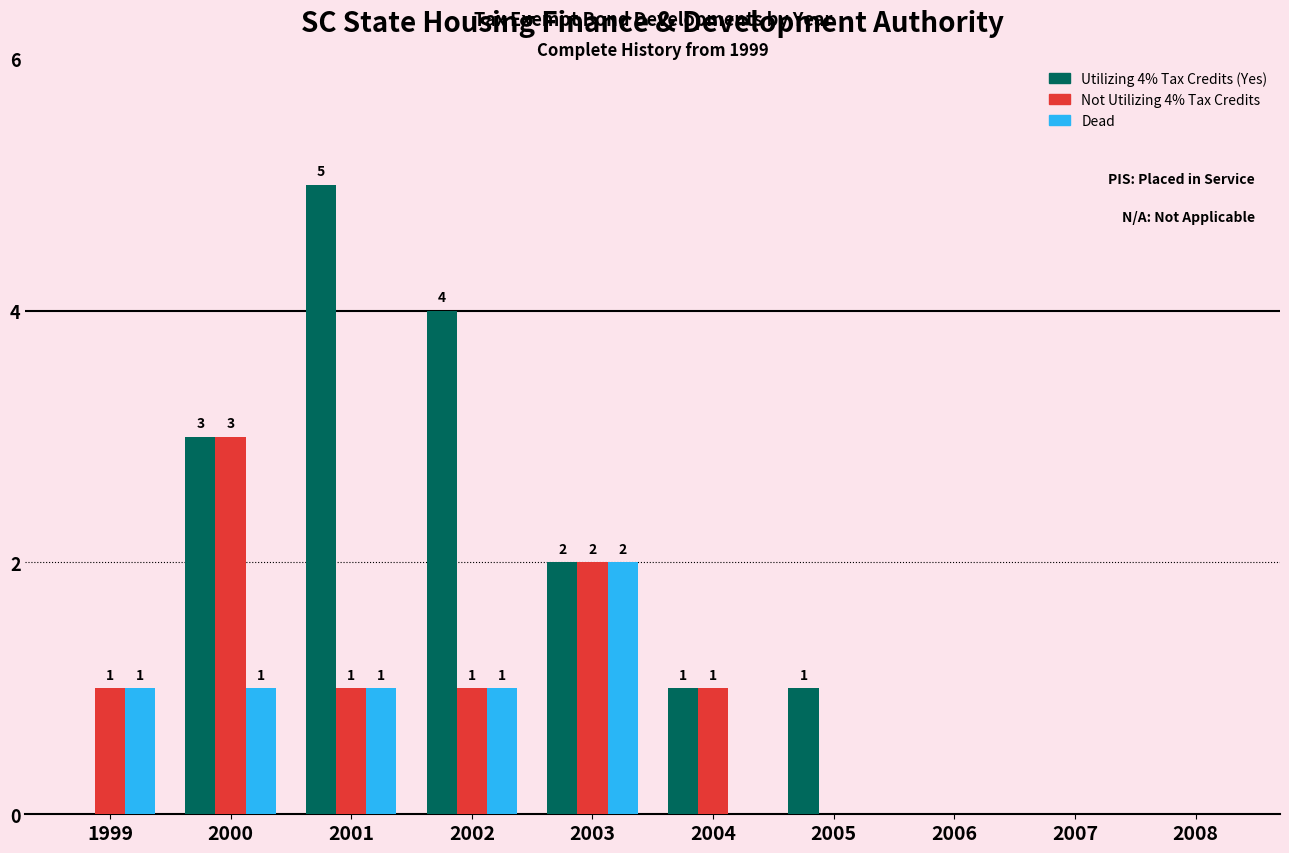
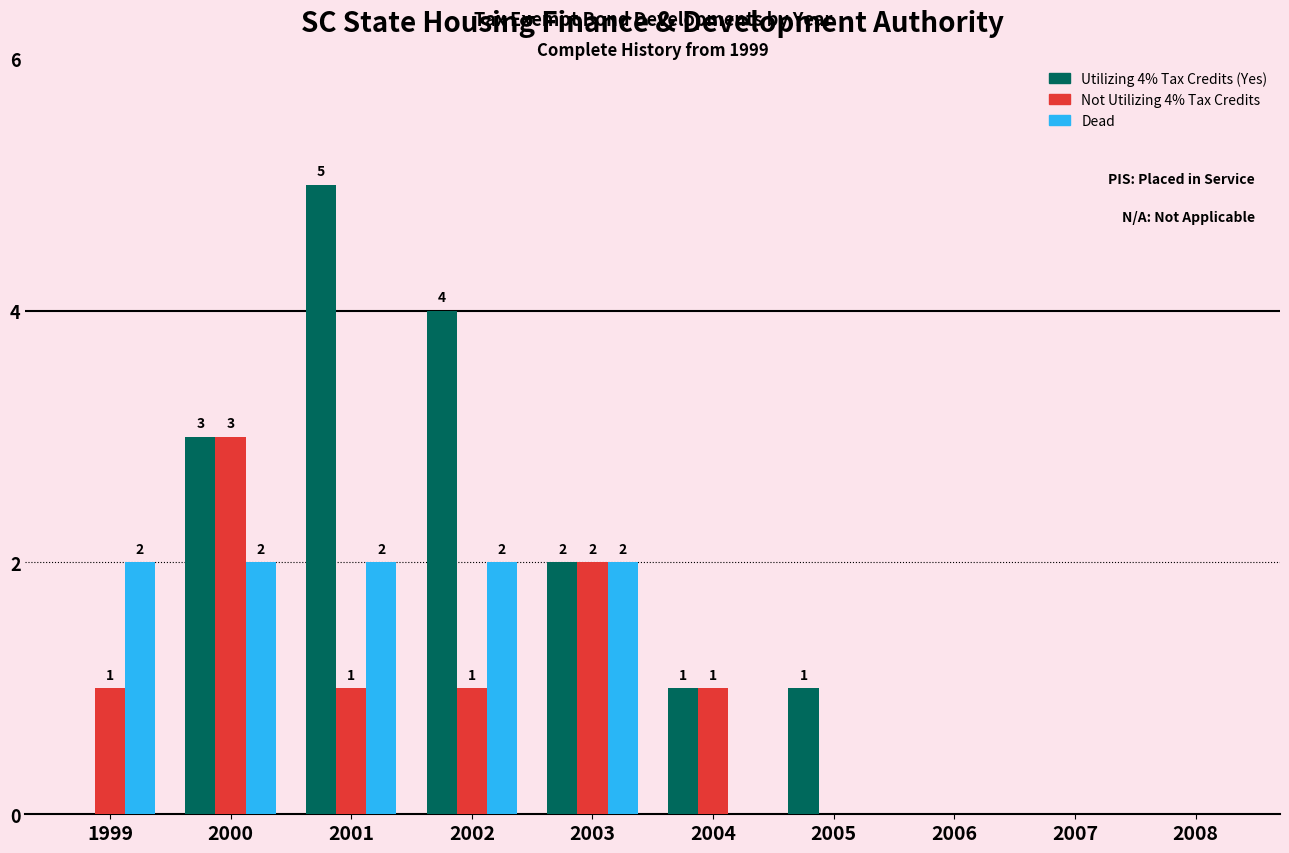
Dead, 1999: 1 -> 2
Dead, 2000: 1 -> 2
Dead, 2001: 1 -> 2
Dead, 2002: 1 -> 2
